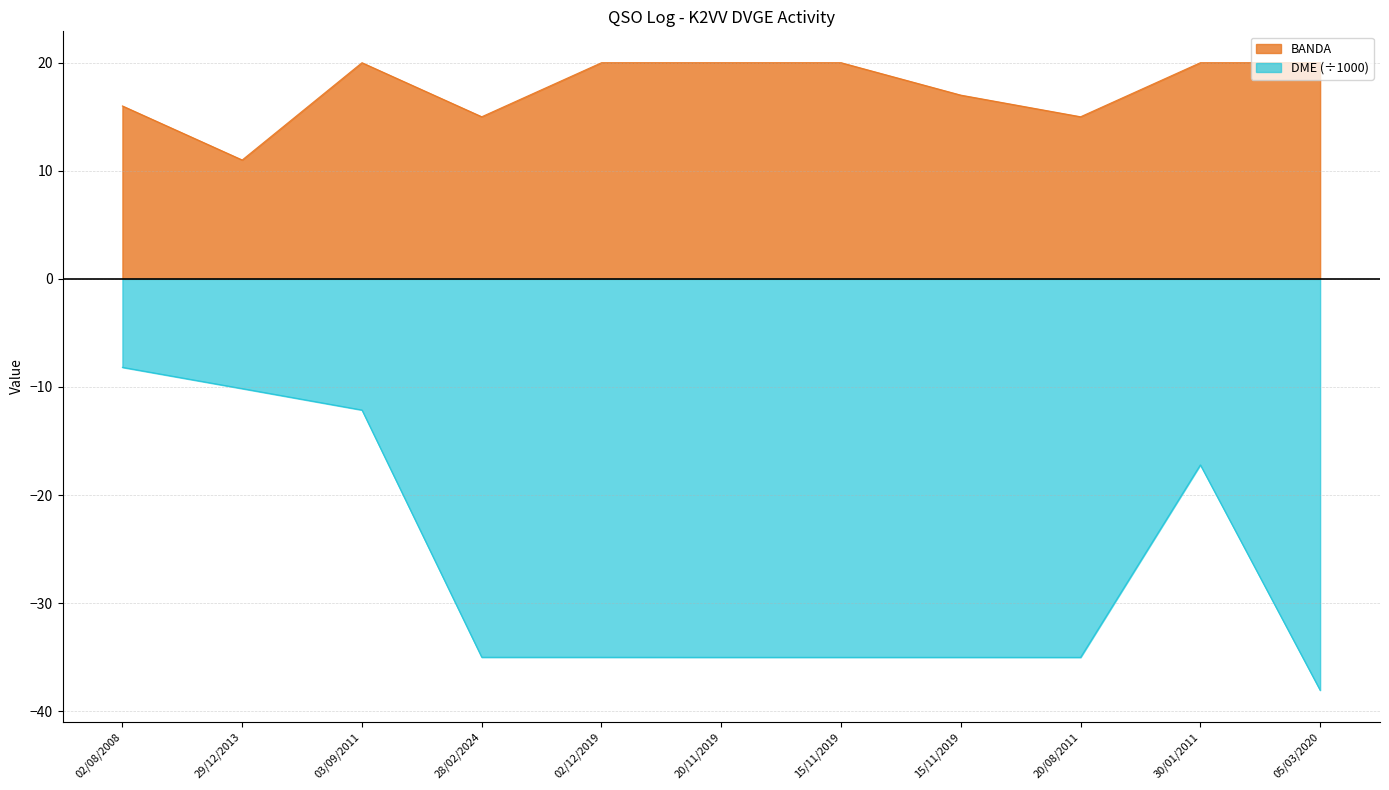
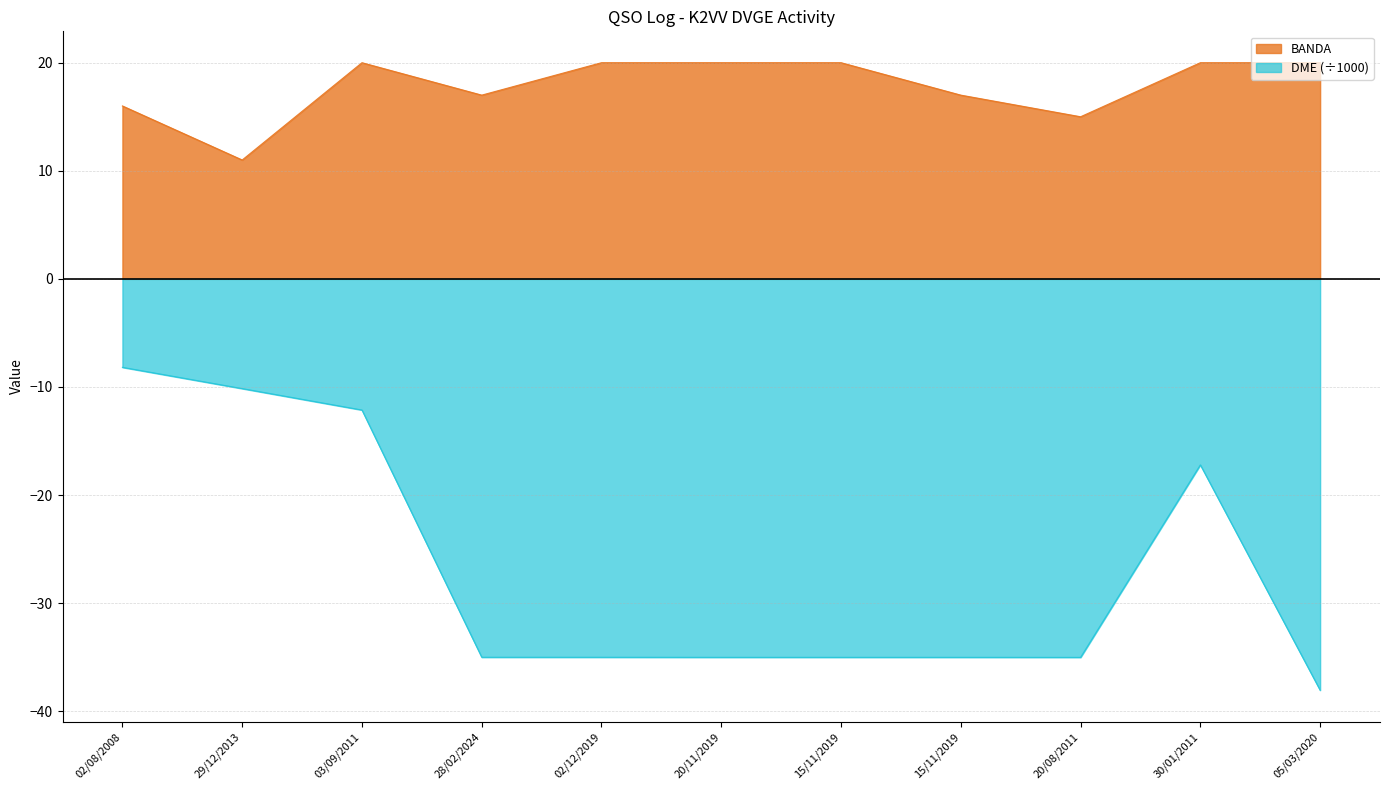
BANDA, 28/02/2024: 15 -> 17
